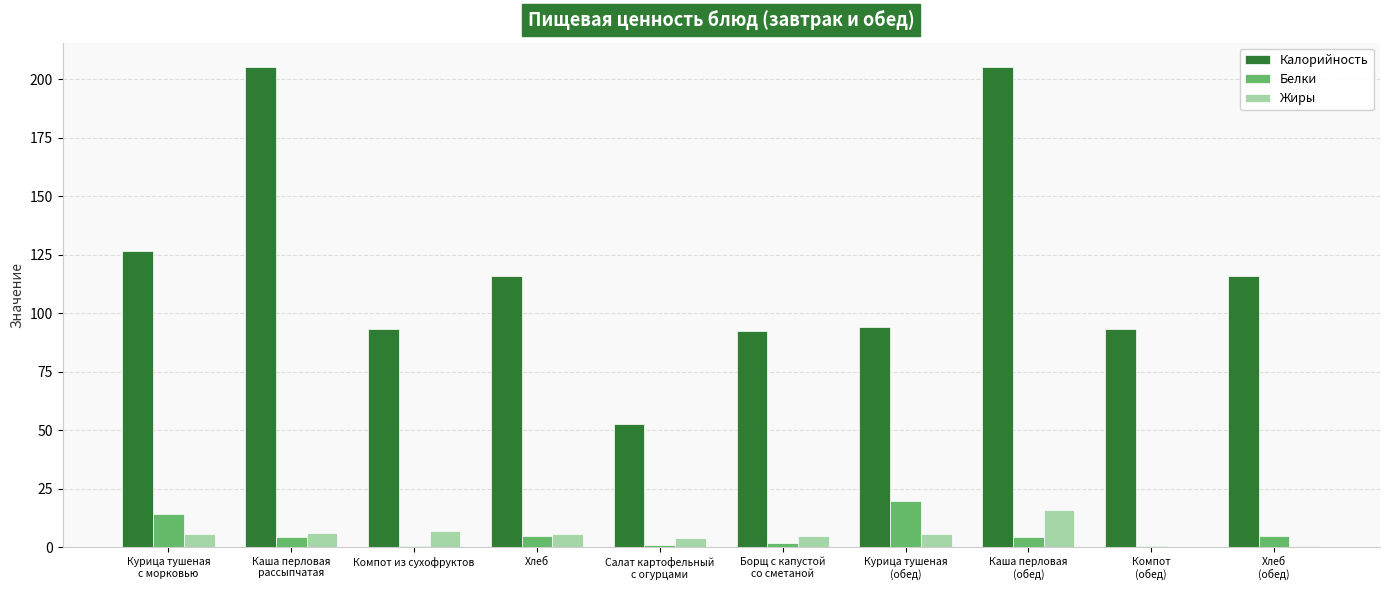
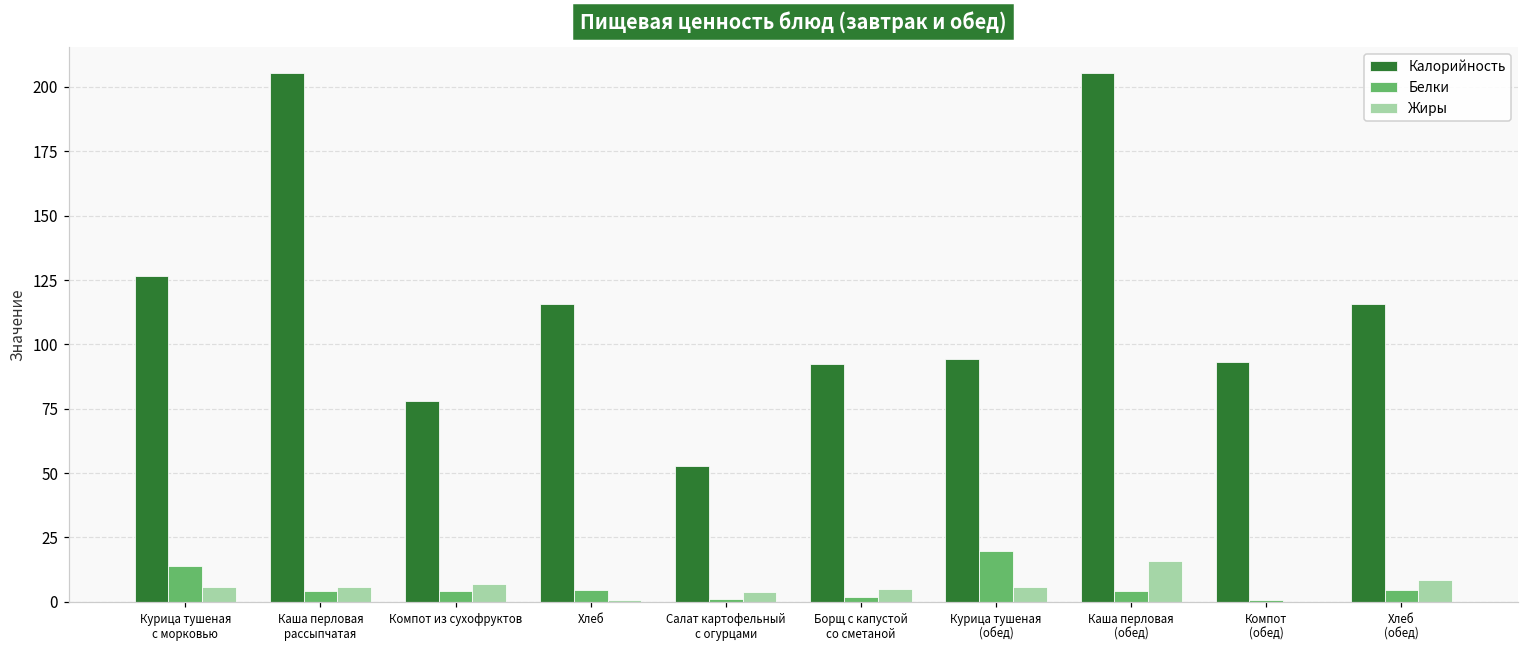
Калорийность, Компот из сухофруктов: 93 -> 78
Белки, Компот из сухофруктов: 1 -> 4
Жиры, Хлеб: 6 -> 1
Жиры, Хлеб (обед): 1 -> 8
